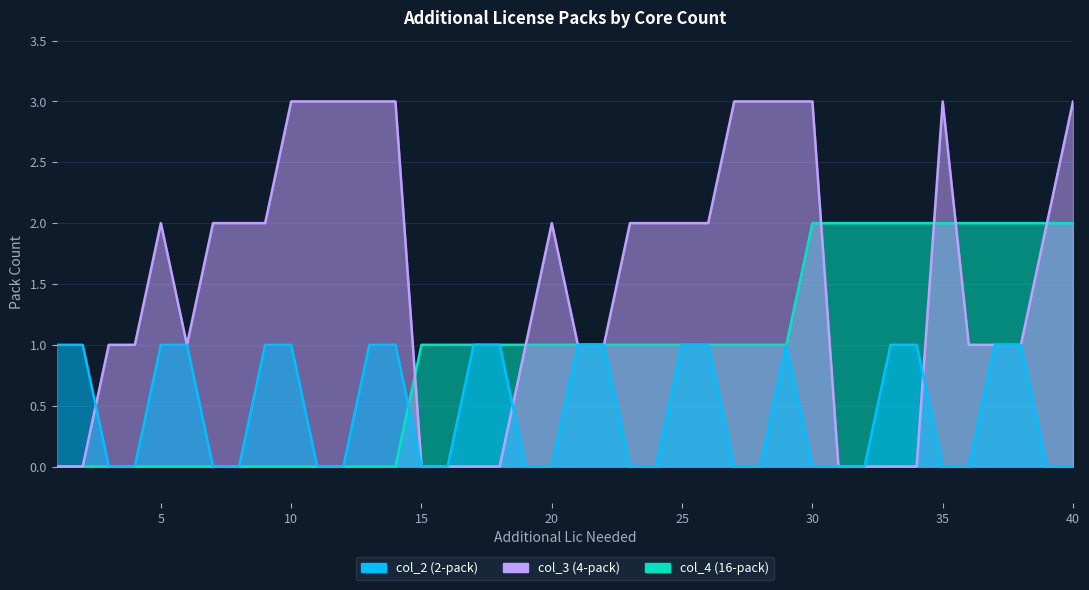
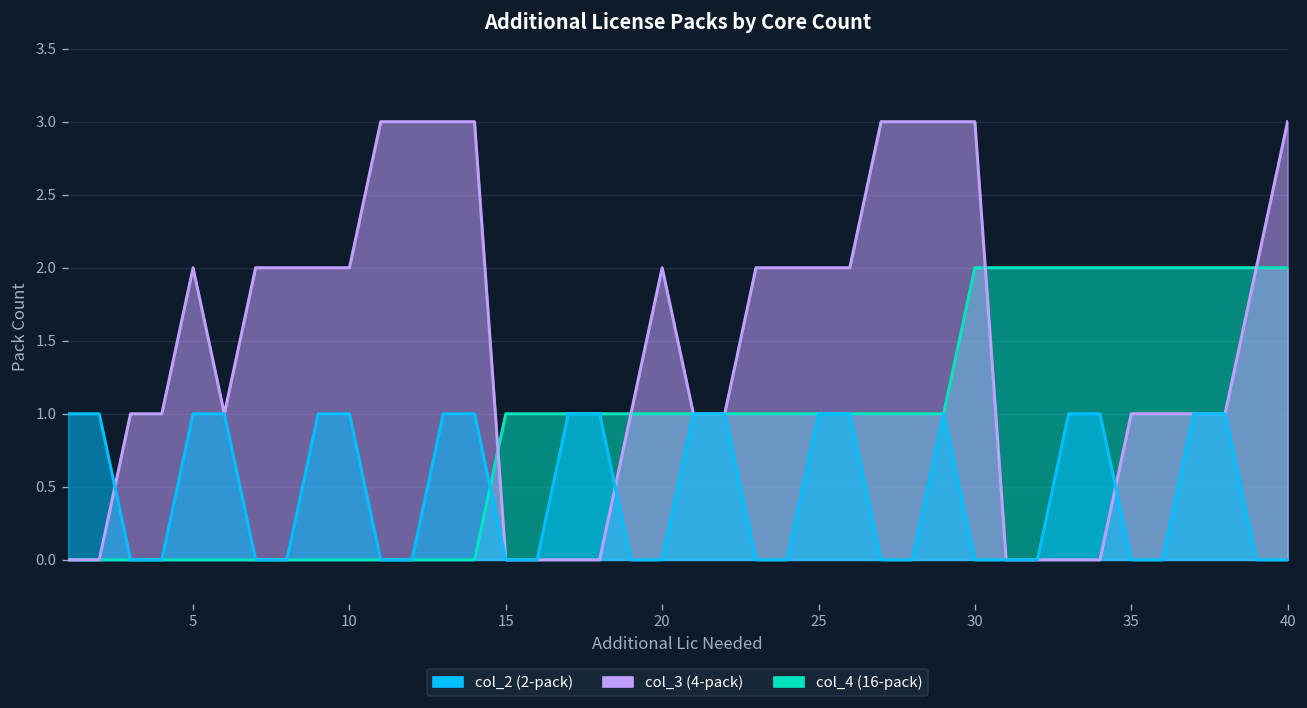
col_3 (4-pack), 10: 3 -> 2
col_3 (4-pack), 35: 3 -> 1
